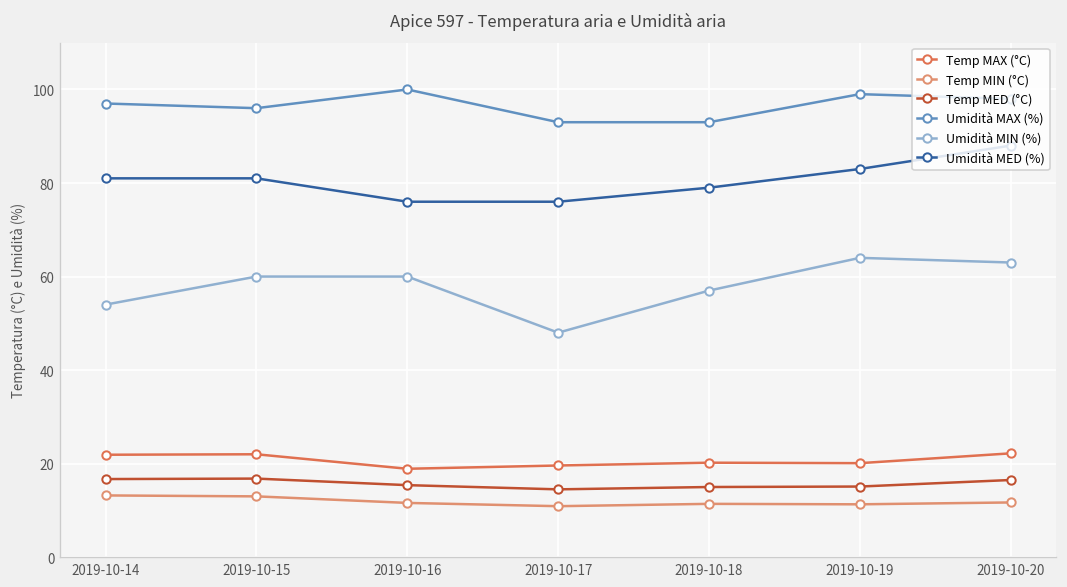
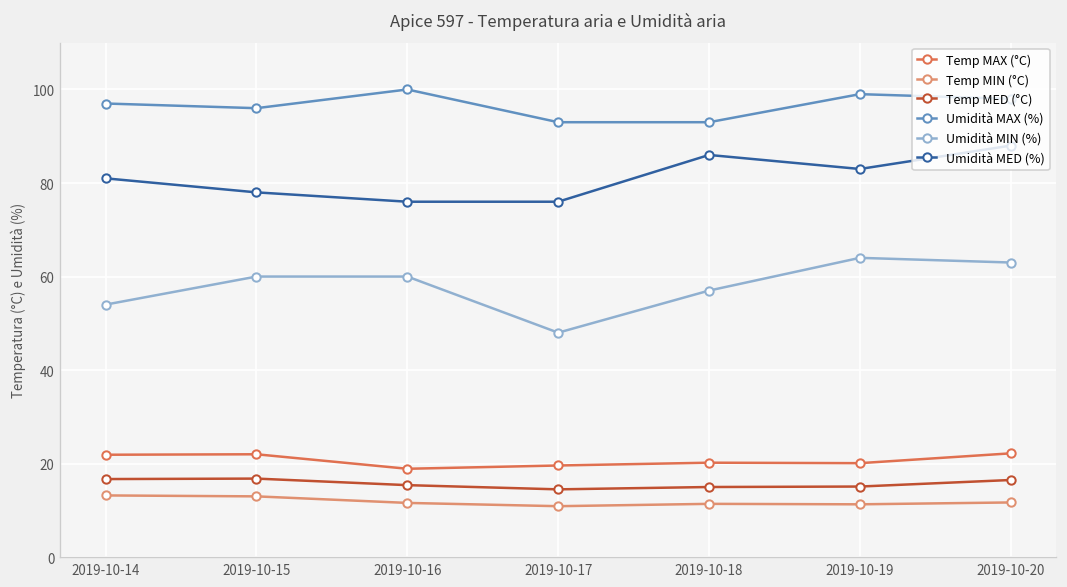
Umidità MED (%), 2019-10-15: 81 -> 78
Umidità MED (%), 2019-10-18: 79 -> 86
